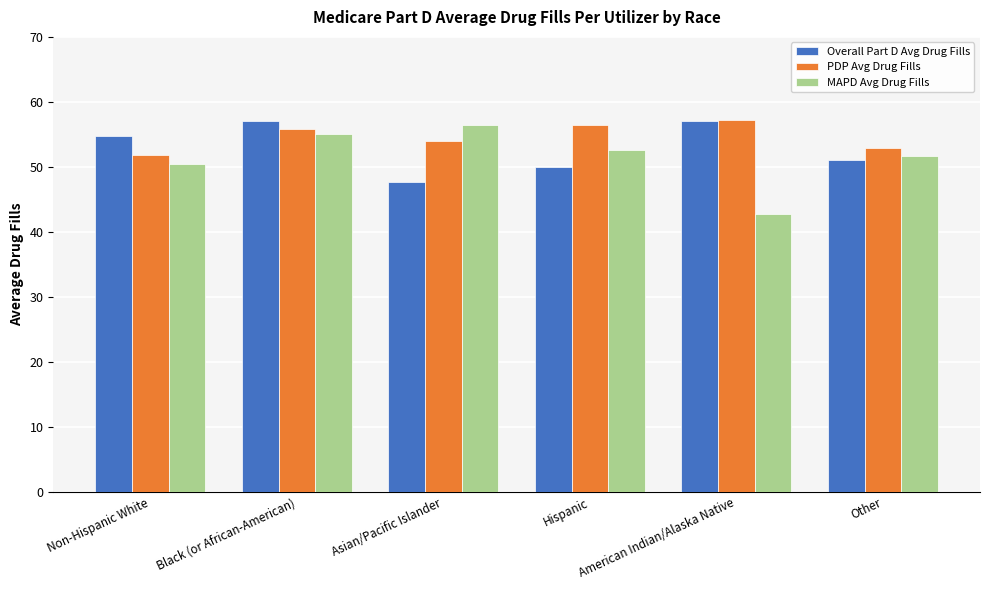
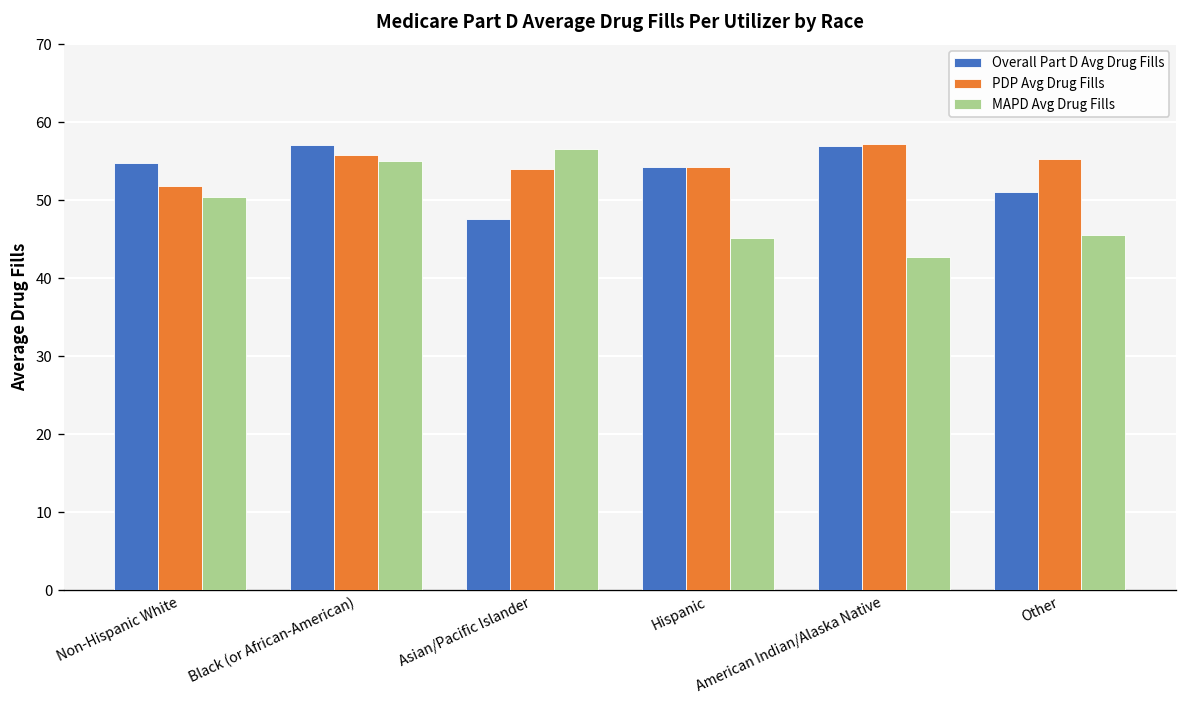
Overall Part D Avg Drug Fills, Hispanic: 50 -> 54
PDP Avg Drug Fills, Hispanic: 56 -> 54
MAPD Avg Drug Fills, Hispanic: 53 -> 45
PDP Avg Drug Fills, Other: 53 -> 55
MAPD Avg Drug Fills, Other: 52 -> 46
